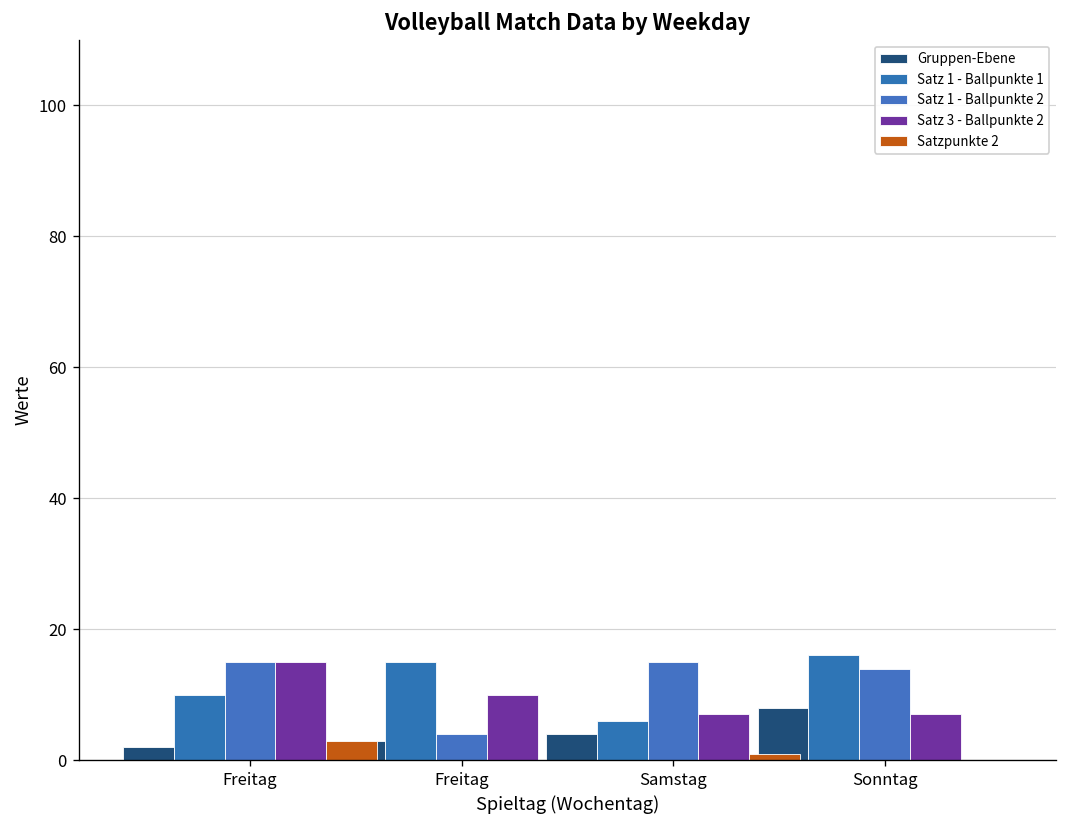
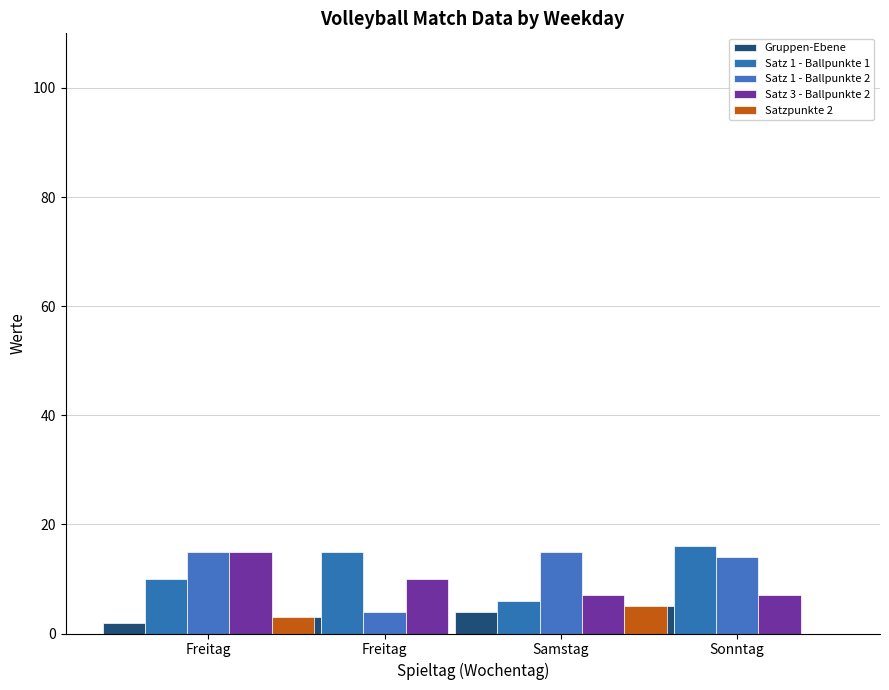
Satzpunkte 2, Samstag: 1 -> 5
Gruppen-Ebene, Sonntag: 8 -> 5
